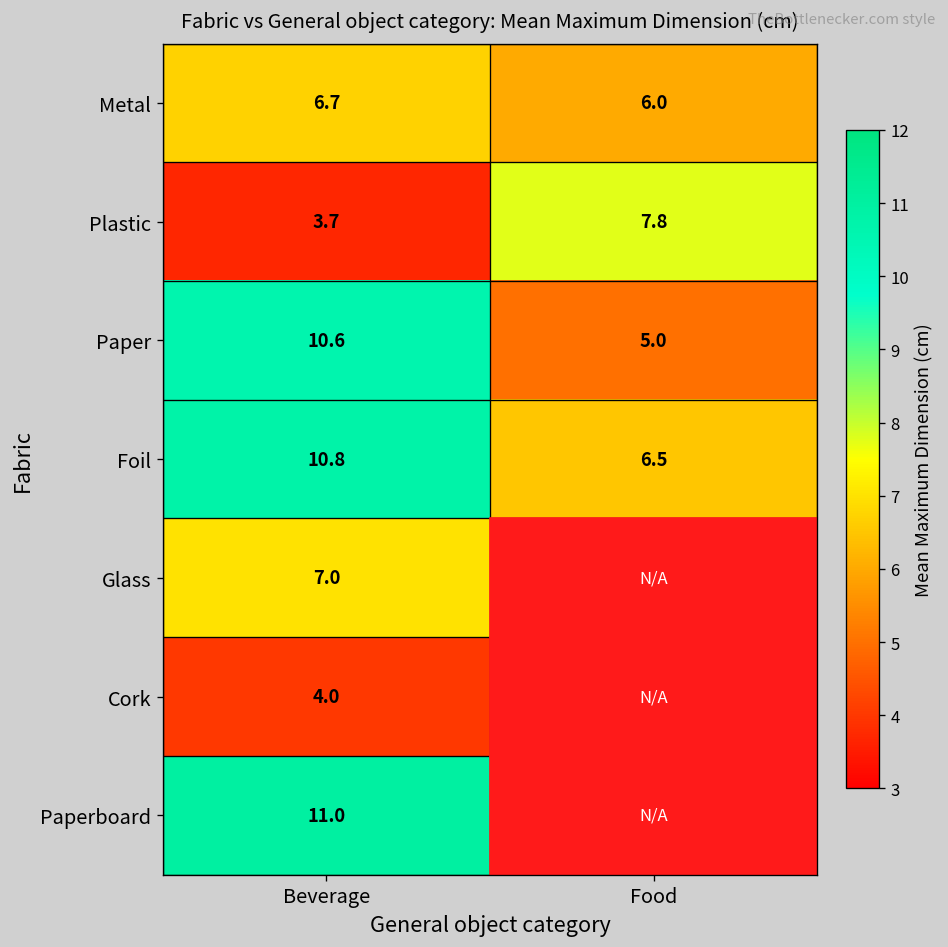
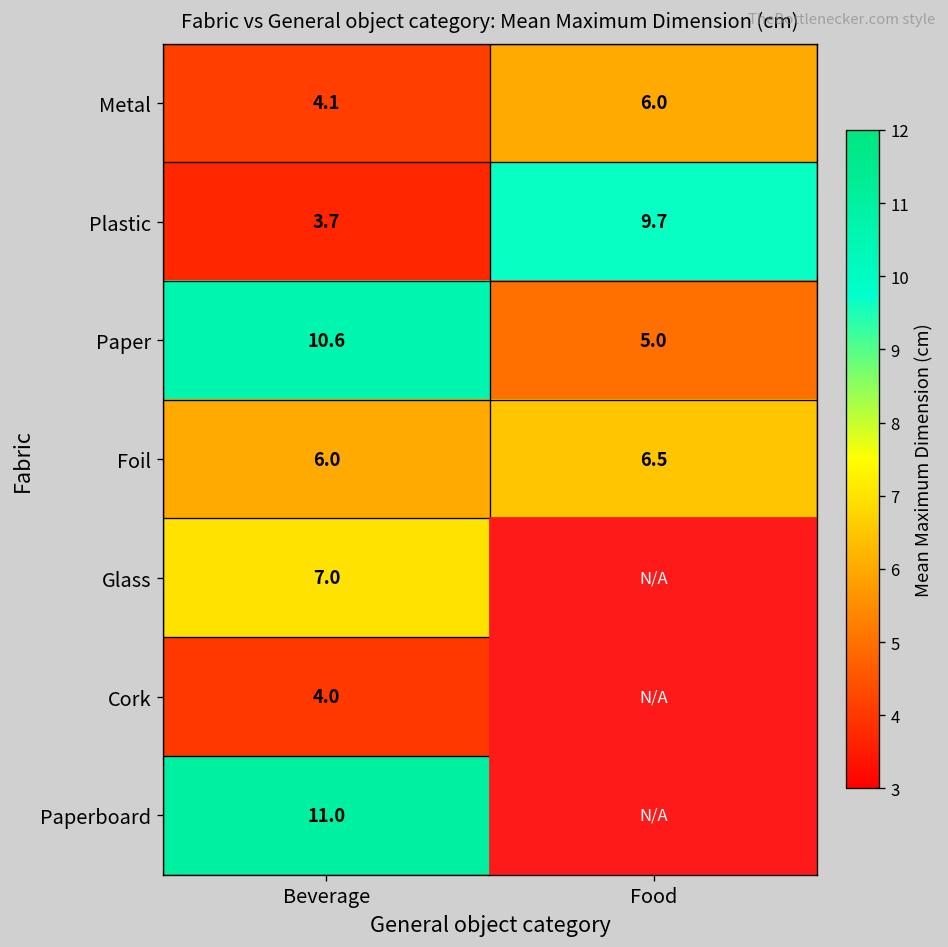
Metal, Beverage: 6.7 -> 4.1
Plastic, Food: 7.8 -> 9.7
Foil, Beverage: 10.8 -> 6.0
